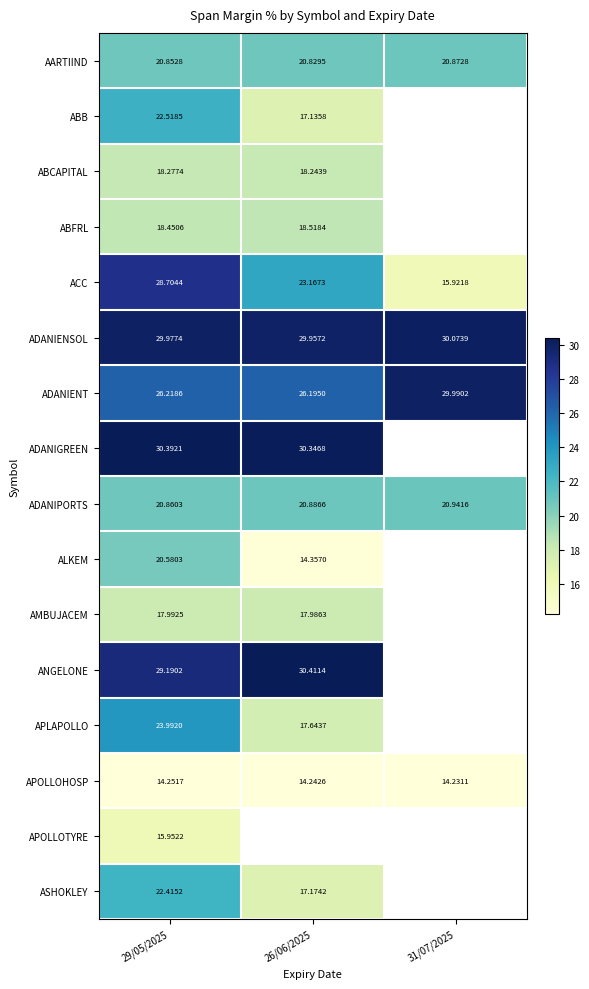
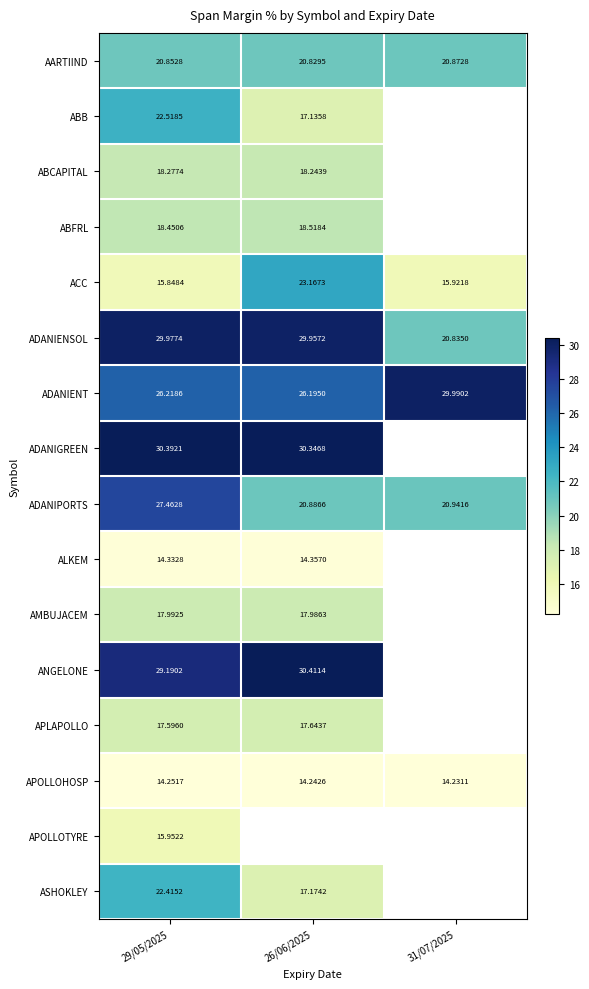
ACC, 29/05/2025: 28.7044 -> 15.8484
ADANIENSOL, 31/07/2025: 30.0739 -> 20.8350
ADANIPORTS, 29/05/2025: 20.8603 -> 27.4628
ALKEM, 29/05/2025: 20.5803 -> 14.3328
APLAPOLLO, 29/05/2025: 23.9920 -> 17.5960
